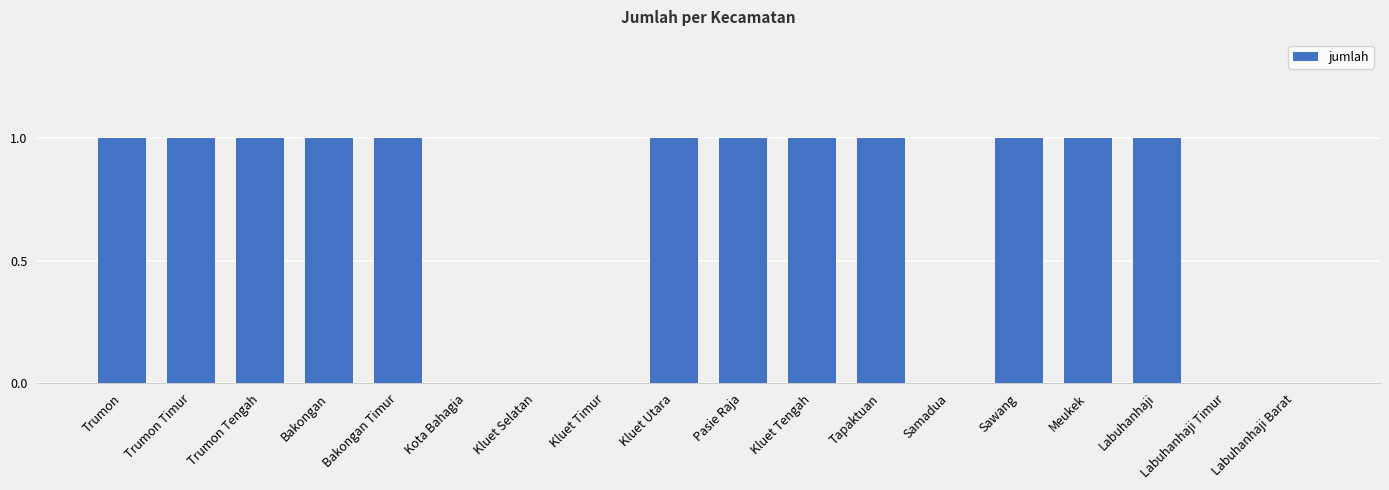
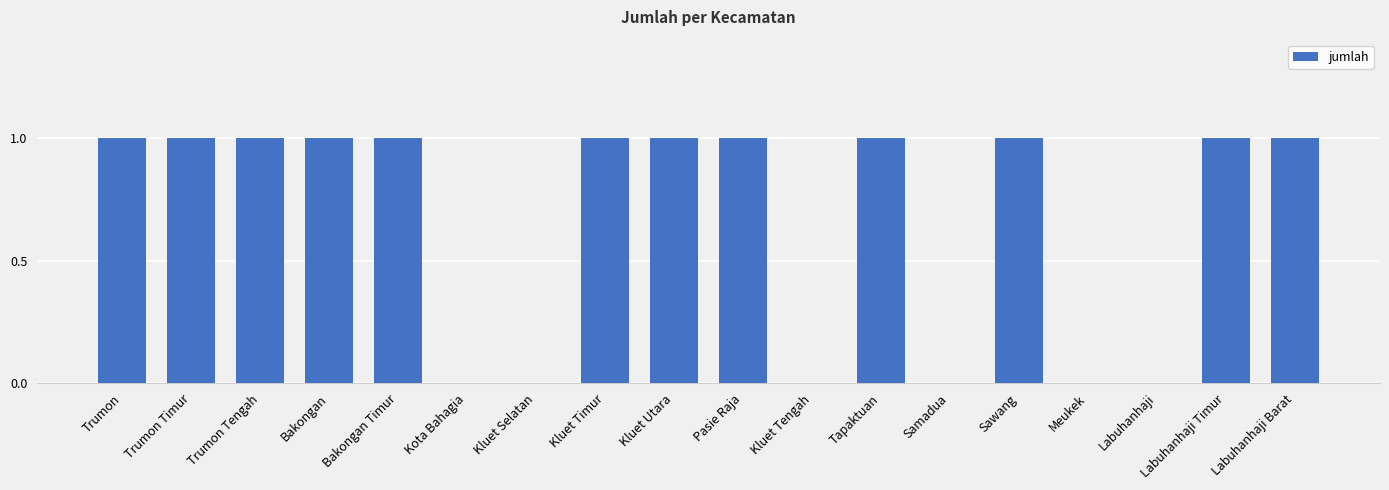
Kluet Timur: 0 -> 1
Kluet Tengah: 1 -> 0
Meukek: 1 -> 0
Labuhanhaji: 1 -> 0
Labuhanhaji Timur: 0 -> 1
Labuhanhaji Barat: 0 -> 1
